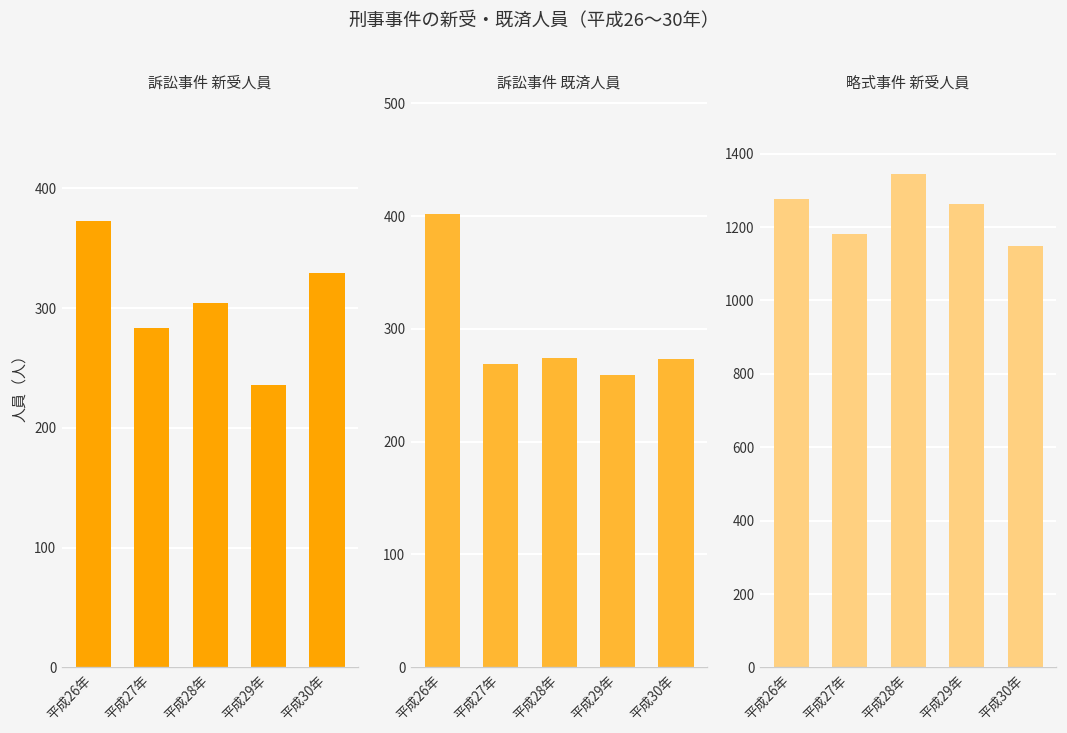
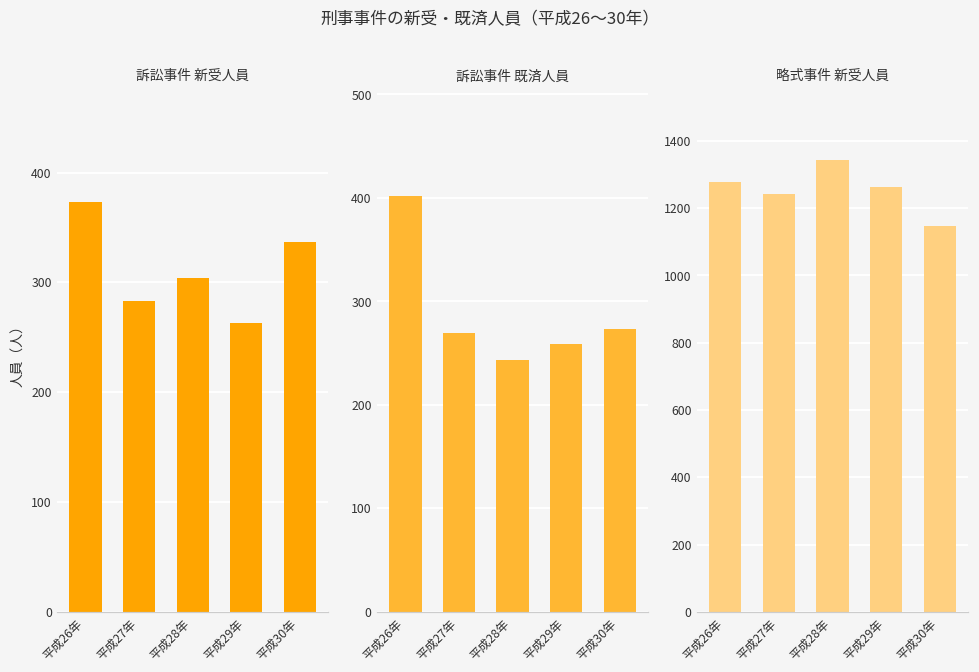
訴訟事件 新受人員, 平成29年: 240 -> 260
訴訟事件 新受人員, 平成30年: 330 -> 340
訴訟事件 既済人員, 平成28年: 270 -> 240
略式事件 新受人員, 平成27年: 1180 -> 1240
